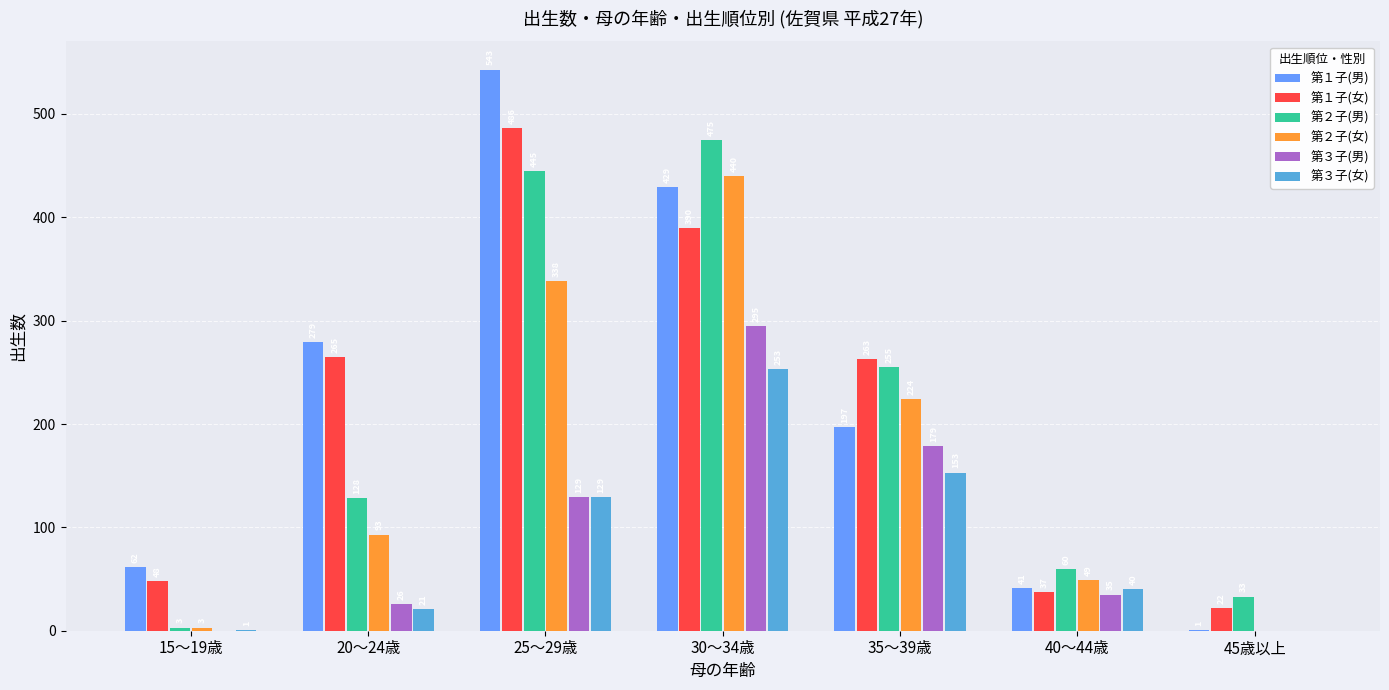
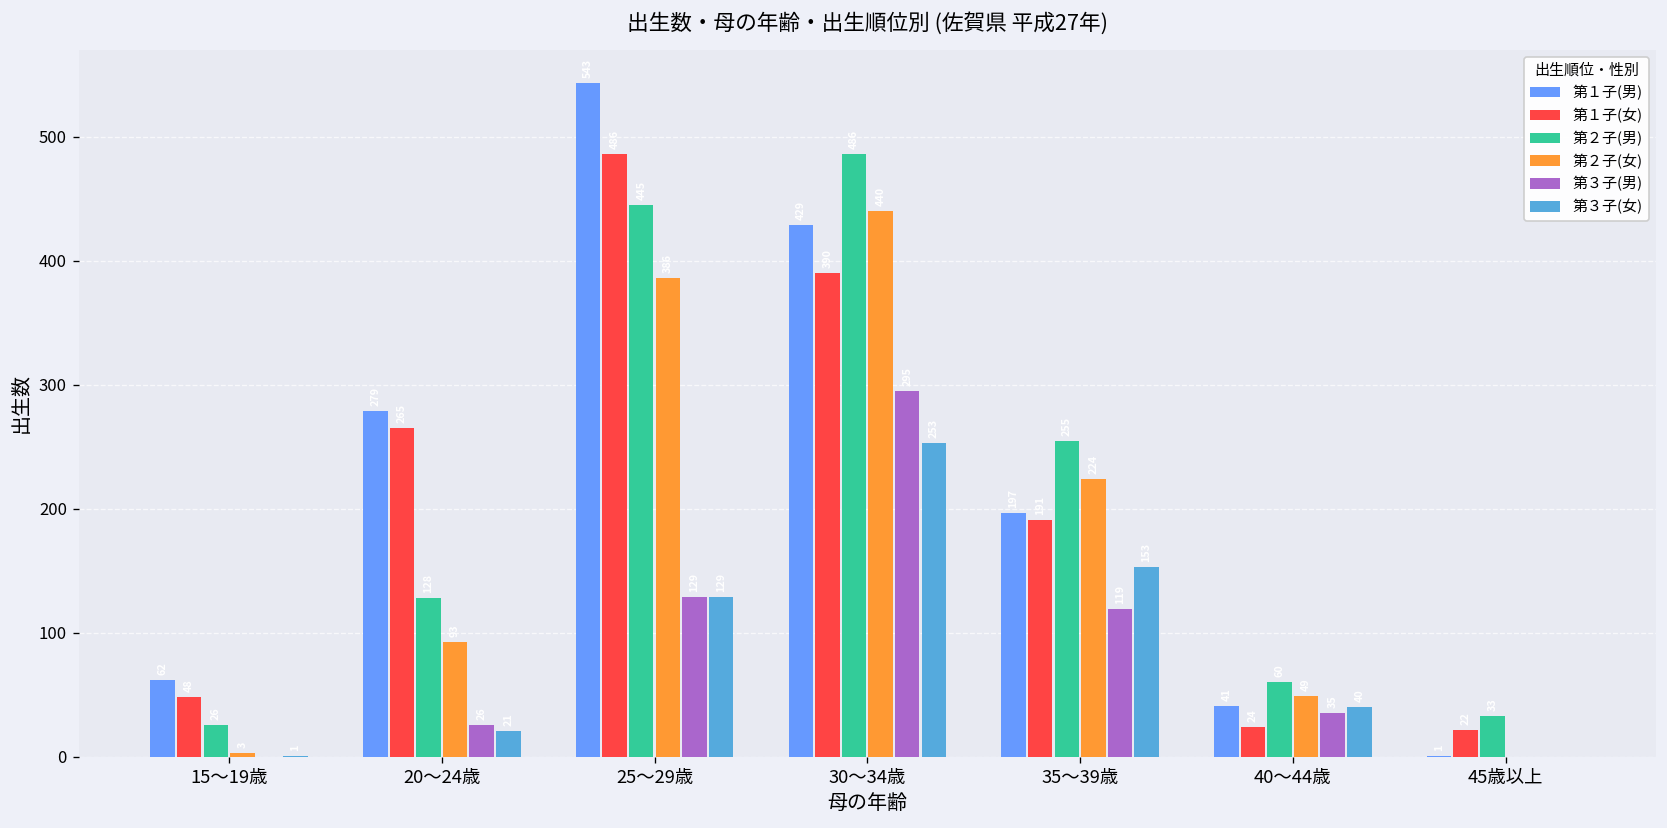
第２子(男), 15～19歳: 3 -> 26
第２子(女), 25～29歳: 338 -> 386
第２子(男), 30～34歳: 475 -> 486
第１子(女), 35～39歳: 263 -> 191
第３子(男), 35～39歳: 179 -> 119
第１子(女), 40～44歳: 37 -> 24
